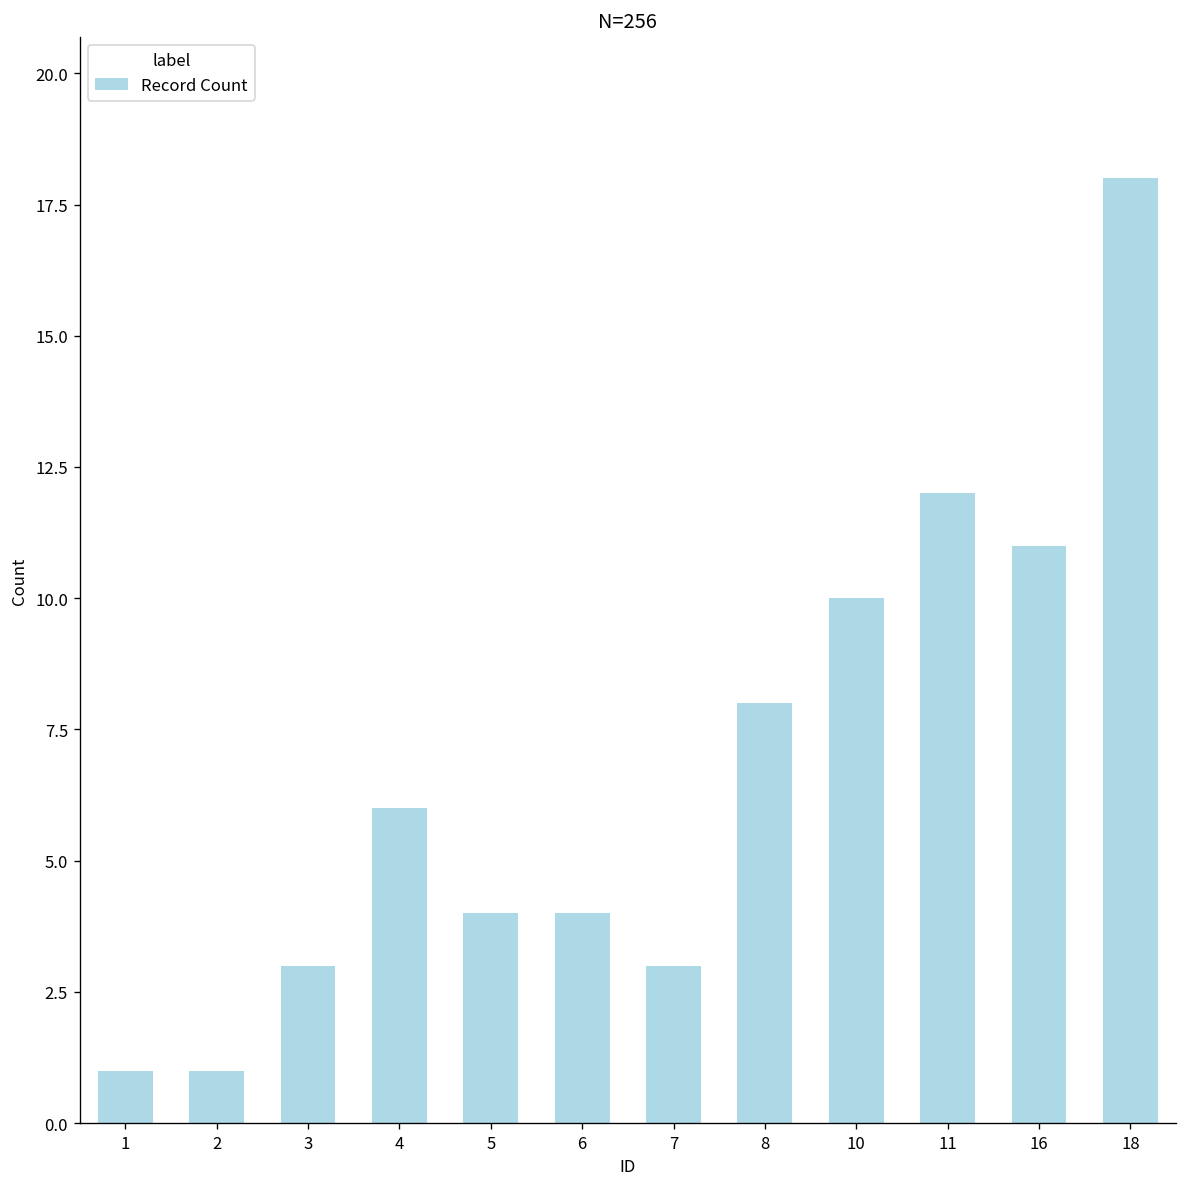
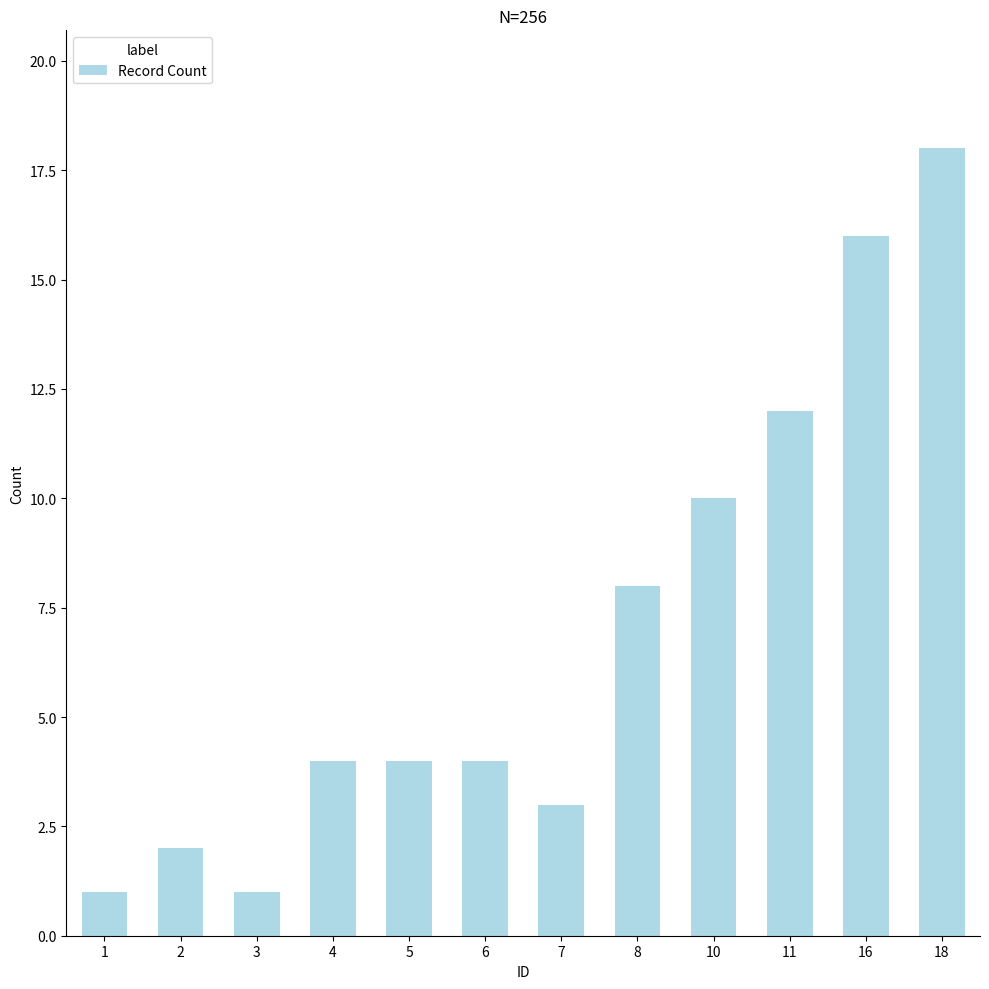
2: 1 -> 2
3: 3 -> 1
4: 6 -> 4
16: 11 -> 16
